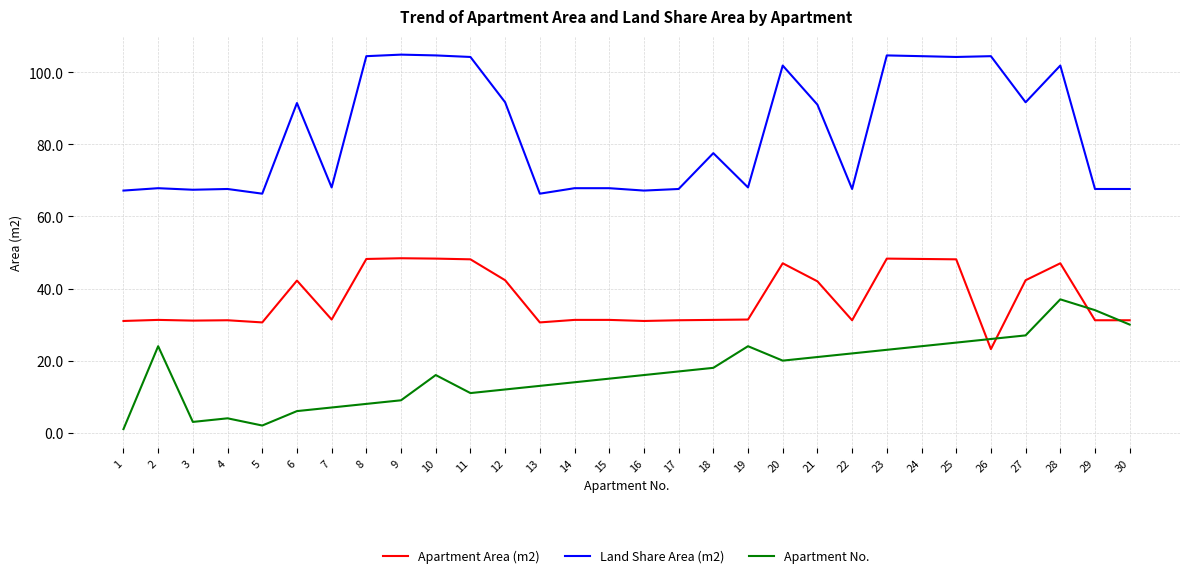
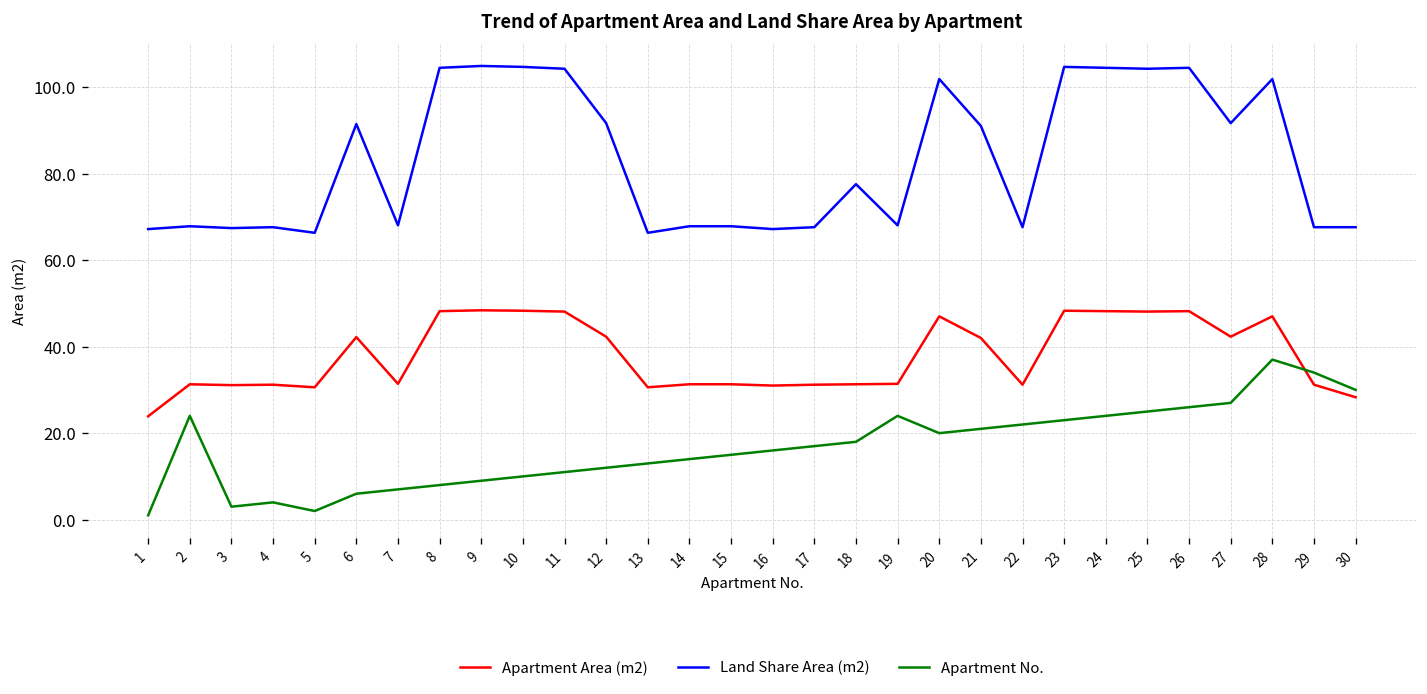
Apartment Area (m2), 1: 31 -> 24
Apartment No., 10: 16 -> 10
Apartment Area (m2), 26: 23 -> 48
Apartment Area (m2), 30: 31 -> 28
